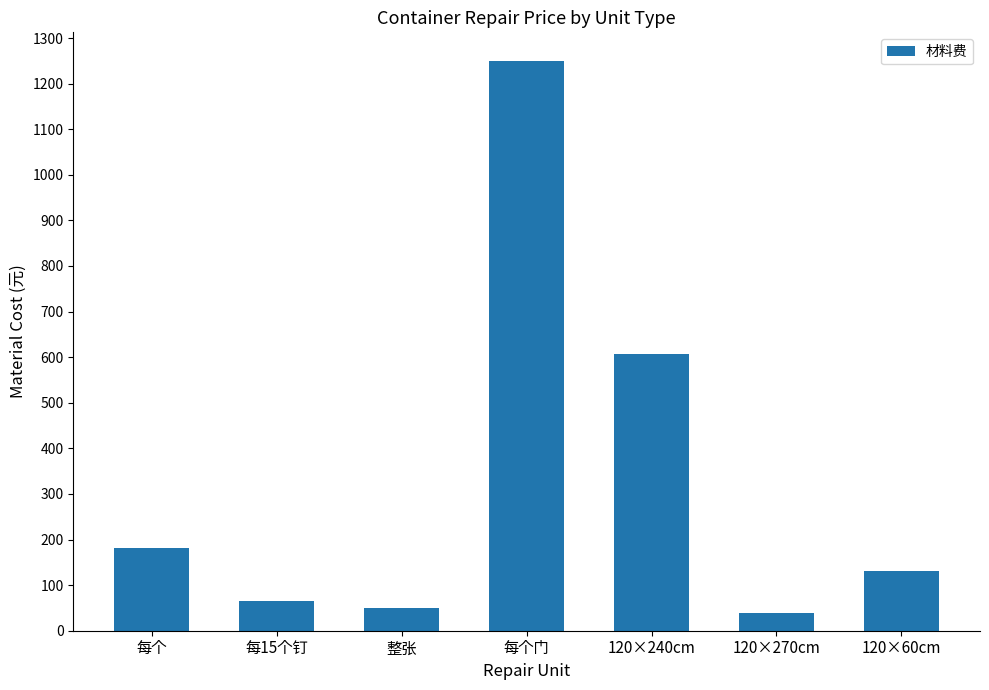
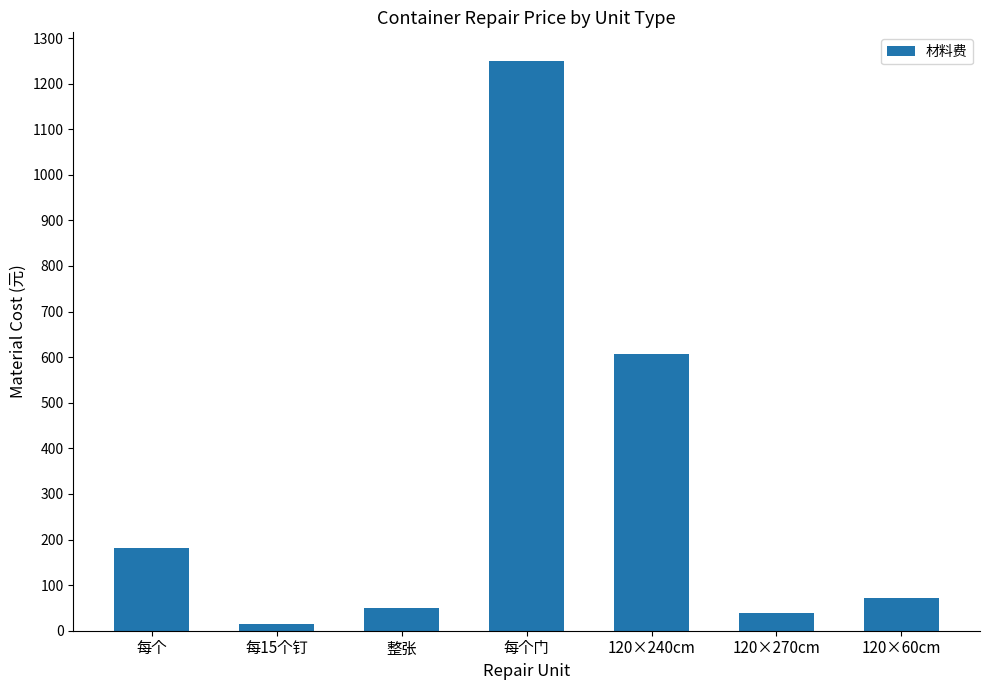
每15个钉: 70 -> 20
120×60cm: 130 -> 70
